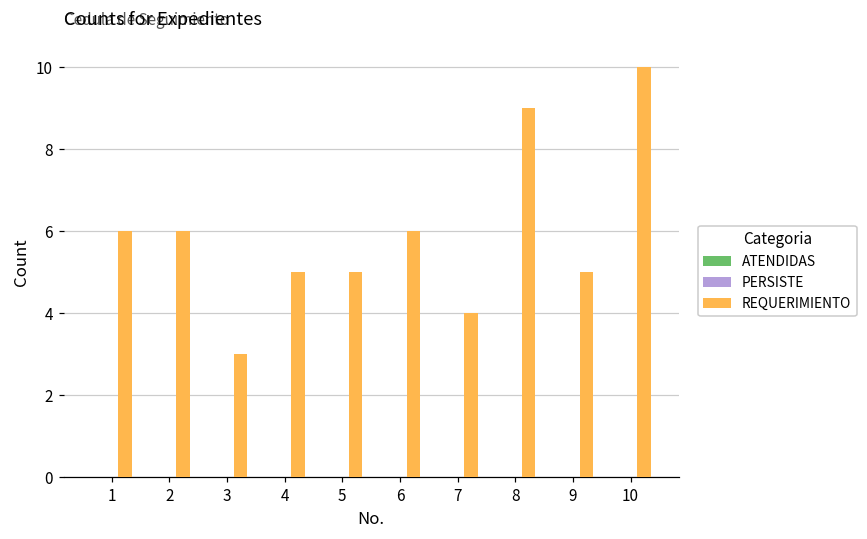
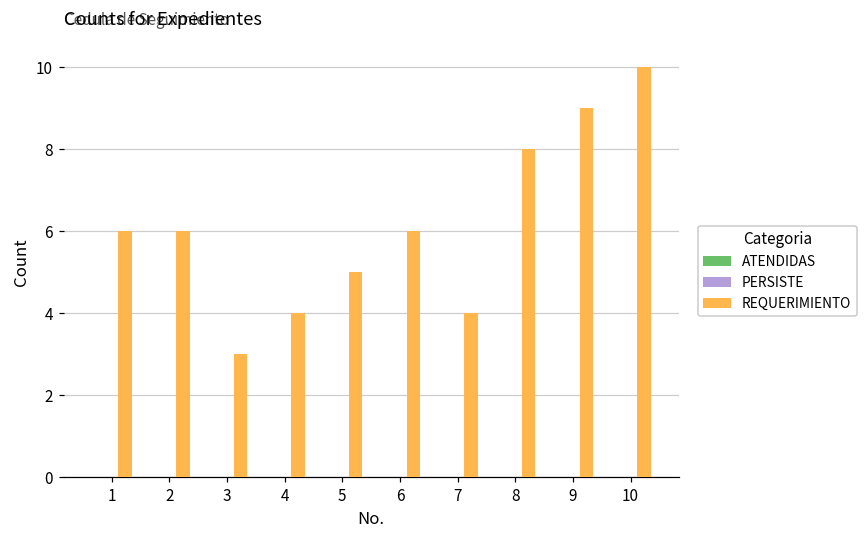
REQUERIMIENTO, 4: 5 -> 4
REQUERIMIENTO, 8: 9 -> 8
REQUERIMIENTO, 9: 5 -> 9
